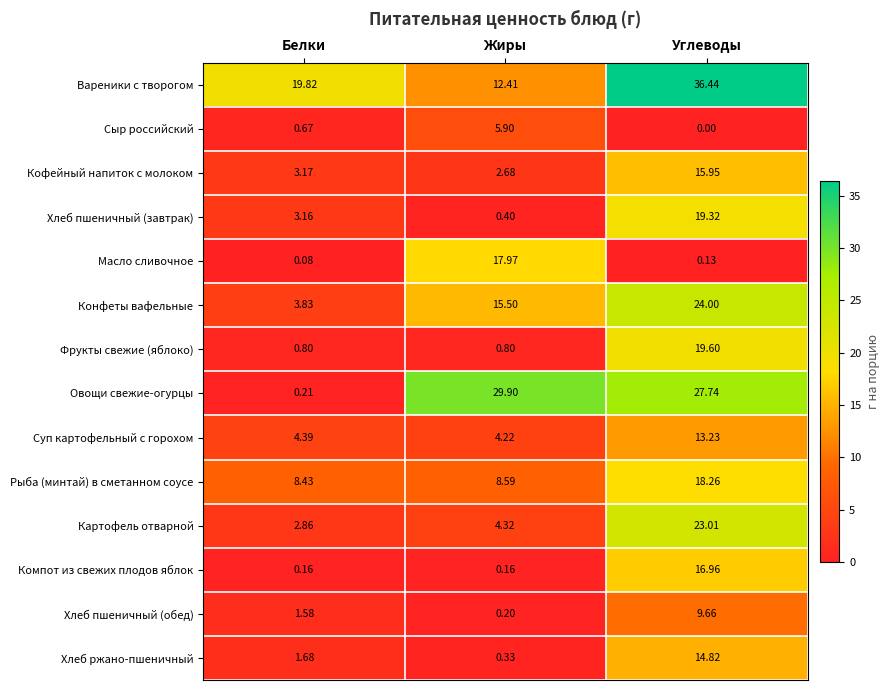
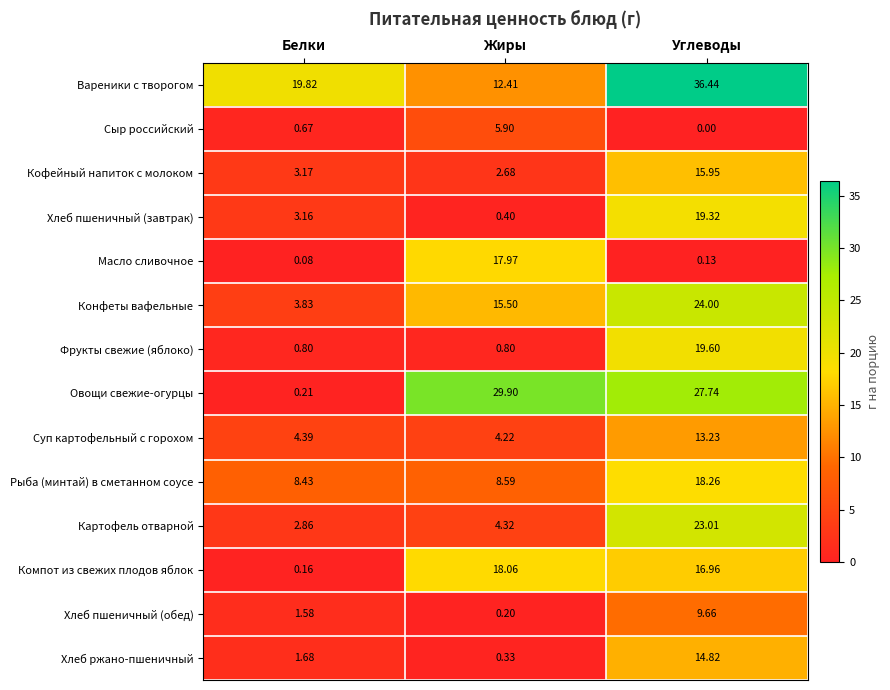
Компот из свежих плодов яблок, Жиры: 0.16 -> 18.06
